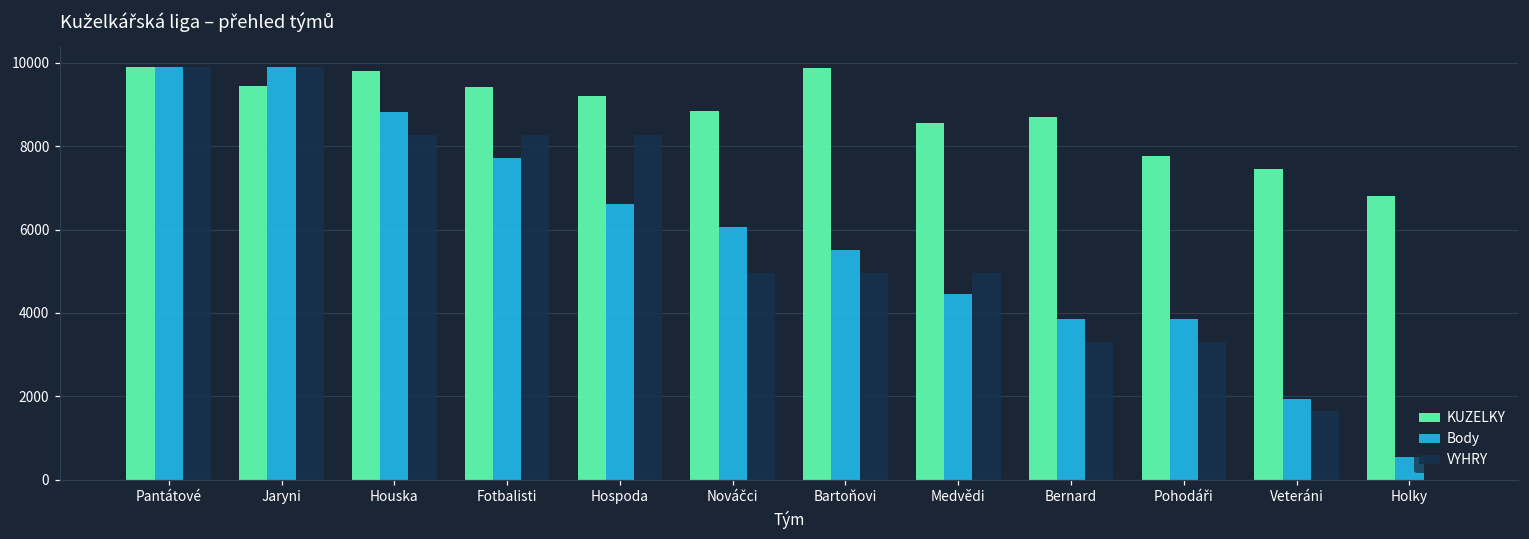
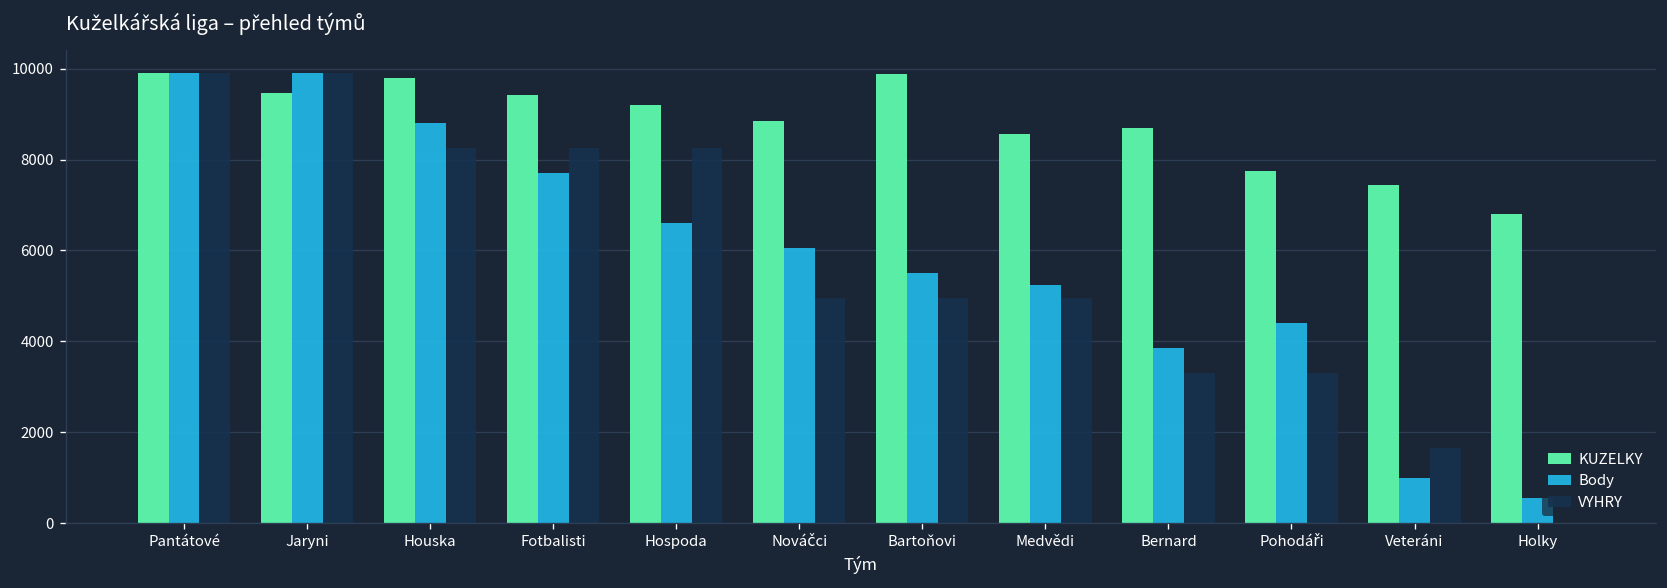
Body, Medvědi: 4500 -> 5200
Body, Pohodáři: 3900 -> 4400
Body, Veteráni: 1900 -> 1000
